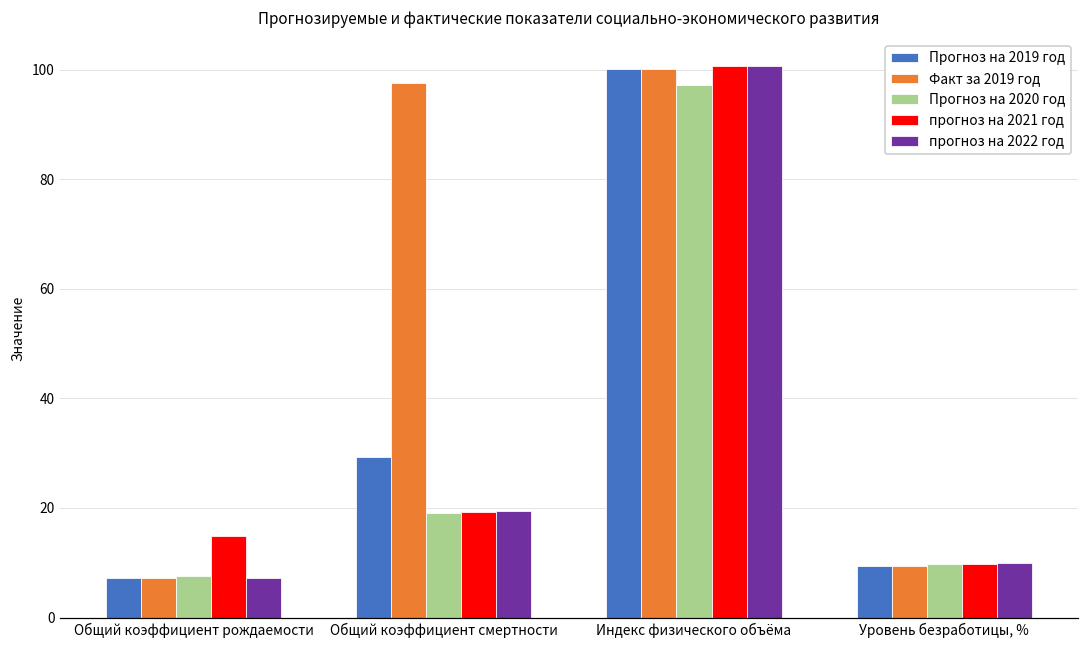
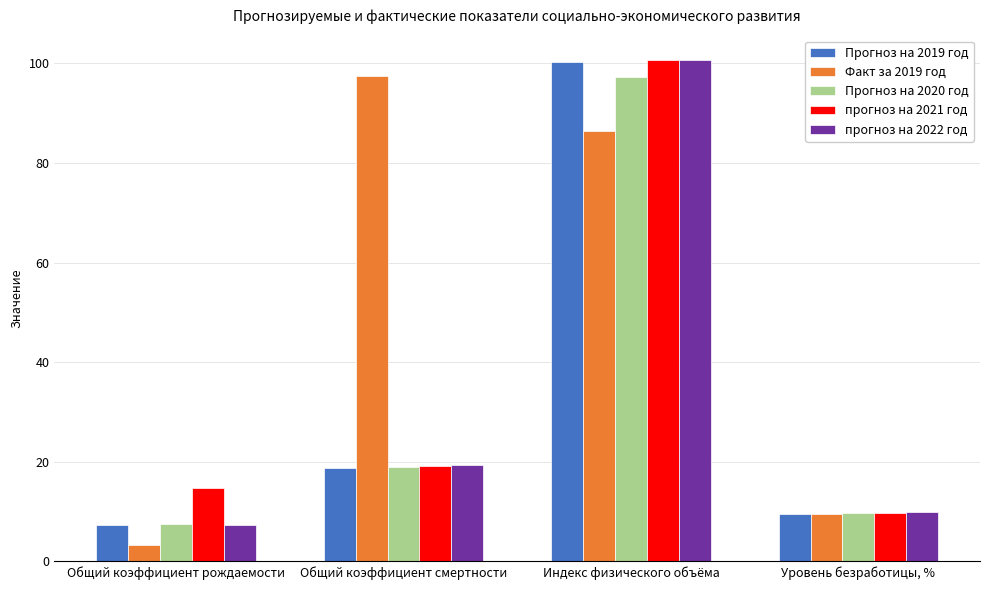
Факт за 2019 год, Общий коэффициент рождаемости: 7 -> 3
Прогноз на 2019 год, Общий коэффициент смертности: 29 -> 19
Факт за 2019 год, Индекс физического объёма: 100 -> 86
